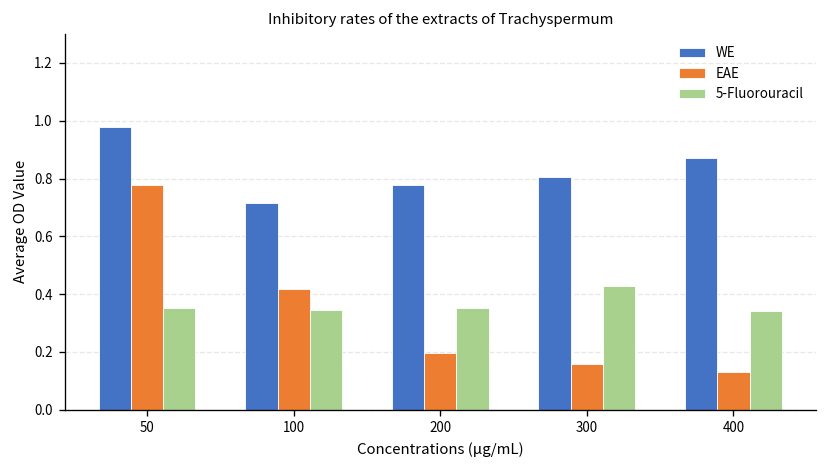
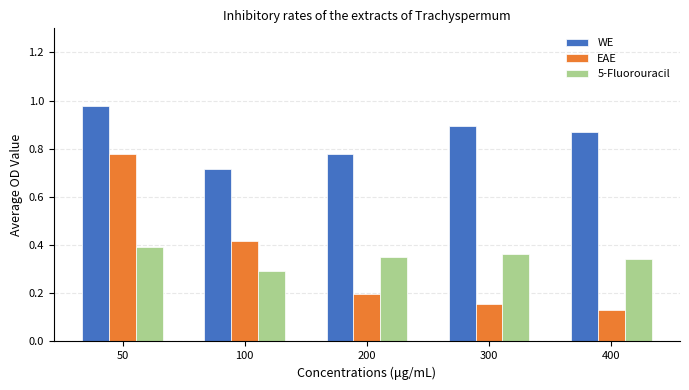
5-Fluorouracil, 50: 0.35 -> 0.39
5-Fluorouracil, 100: 0.35 -> 0.29
WE, 300: 0.81 -> 0.89
5-Fluorouracil, 300: 0.43 -> 0.36
